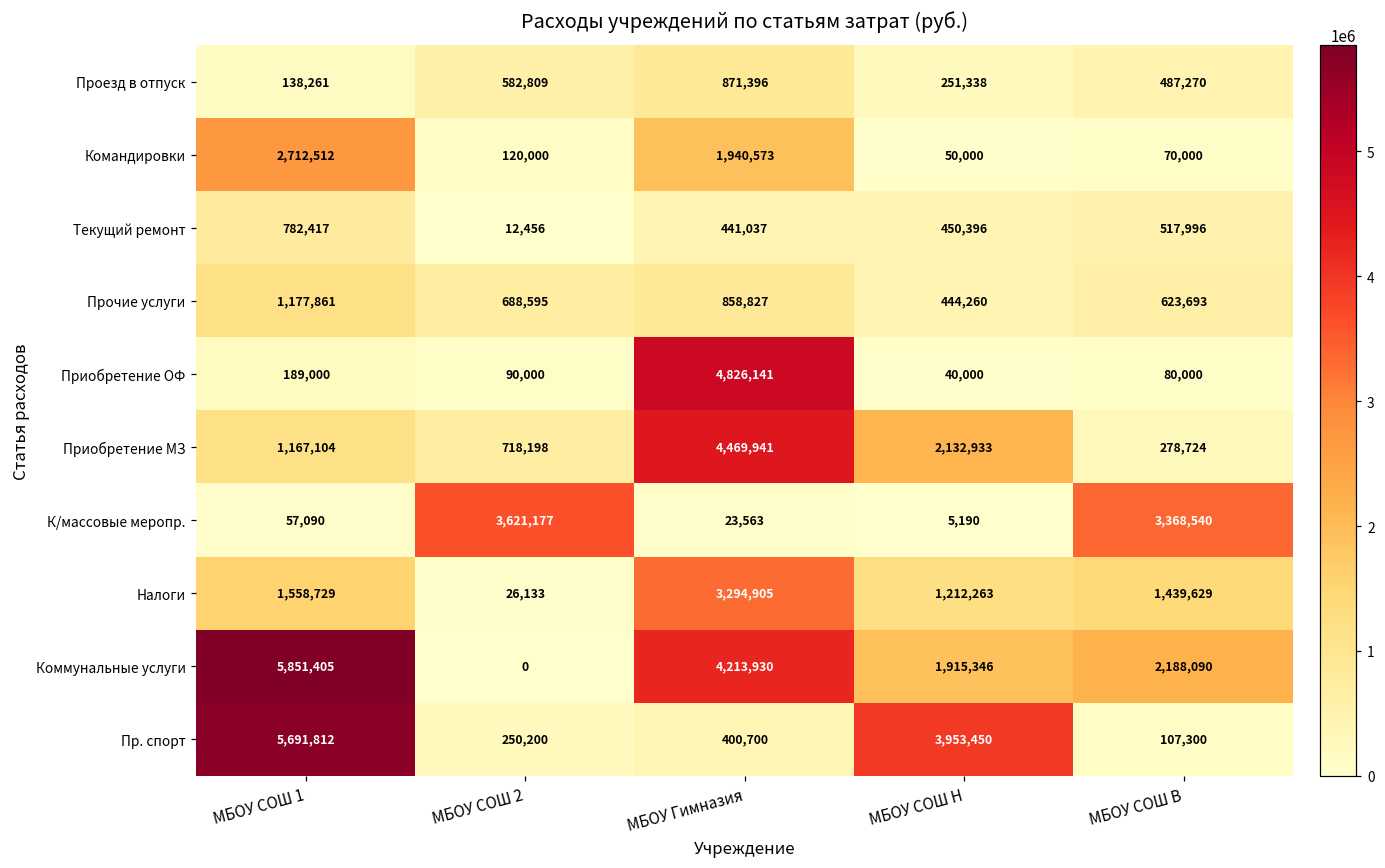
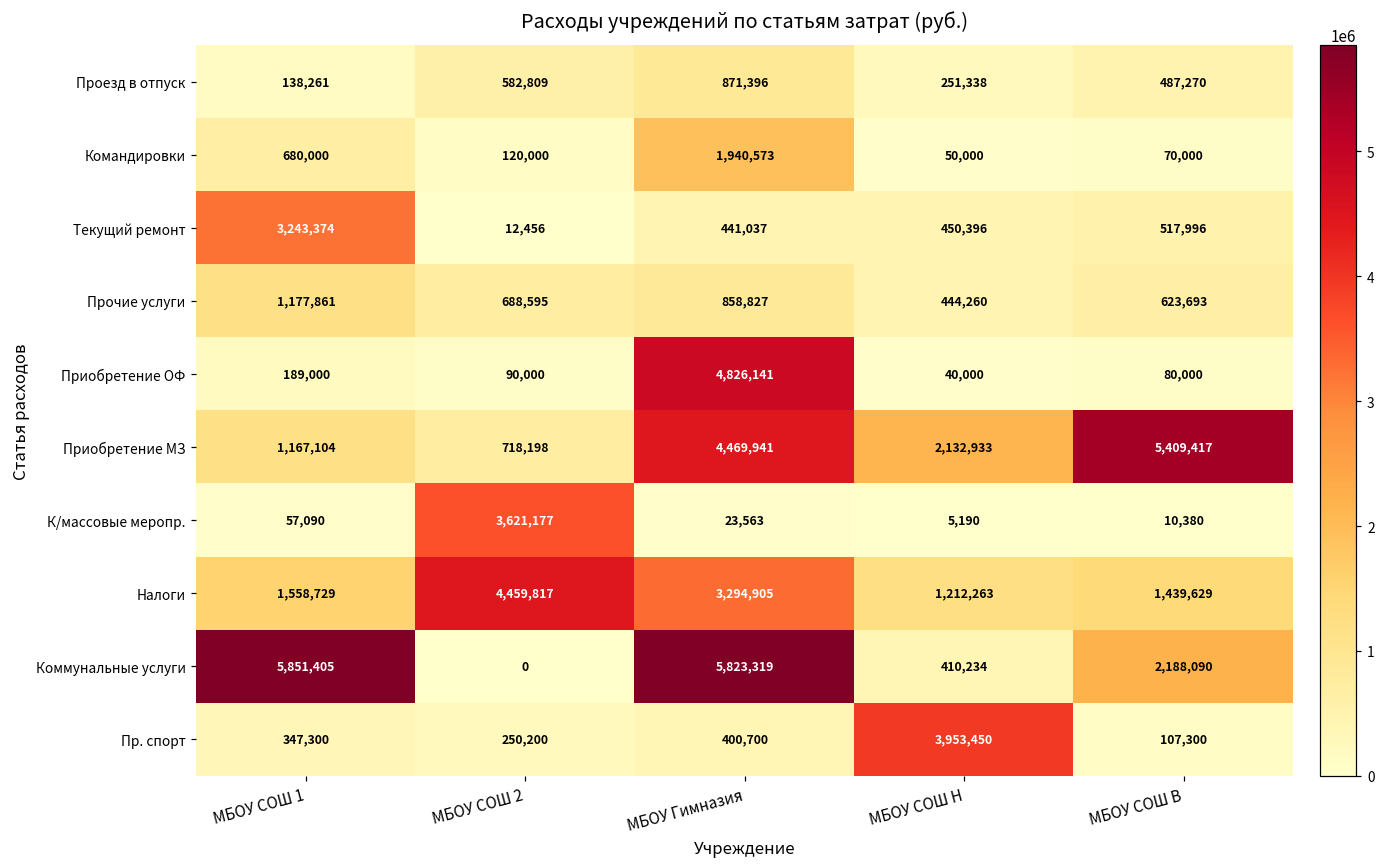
Командировки, МБОУ СОШ 1: 2,712,512 -> 680,000
Текущий ремонт, МБОУ СОШ 1: 782,417 -> 3,243,374
Приобретение МЗ, МБОУ СОШ В: 278,724 -> 5,409,417
К/массовые меропр., МБОУ СОШ В: 3,368,540 -> 10,380
Налоги, МБОУ СОШ 2: 26,133 -> 4,459,817
Коммунальные услуги, МБОУ Гимназия: 4,213,930 -> 5,823,319
Коммунальные услуги, МБОУ СОШ Н: 1,915,346 -> 410,234
Пр. спорт, МБОУ СОШ 1: 5,691,812 -> 347,300
